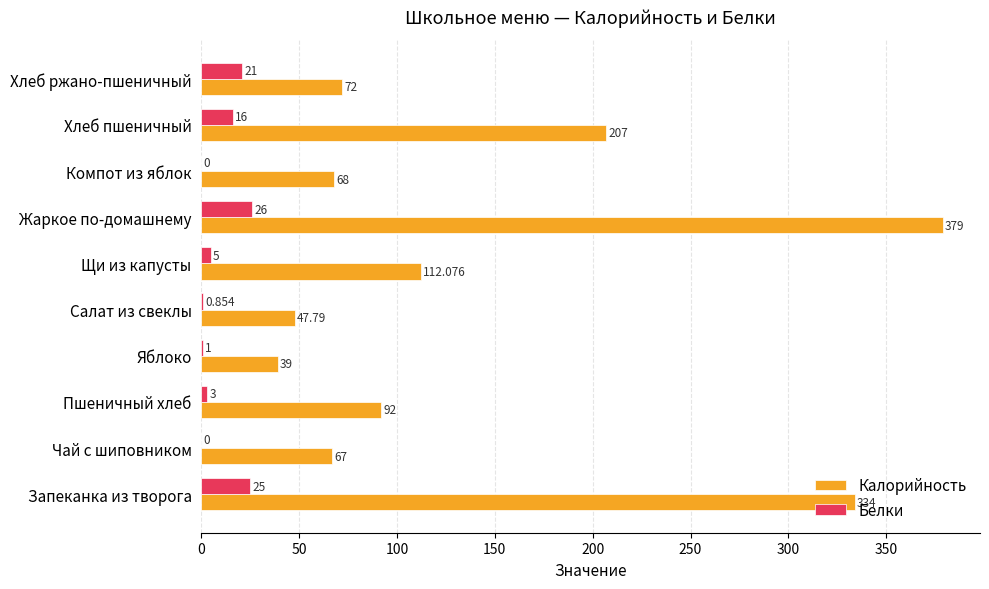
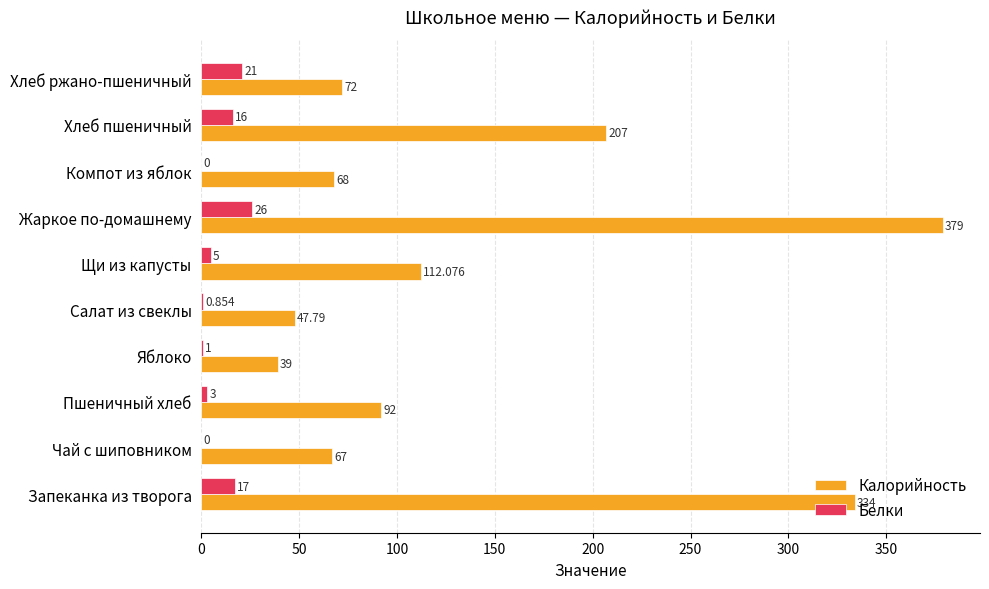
Белки, Запеканка из творога: 25 -> 17
